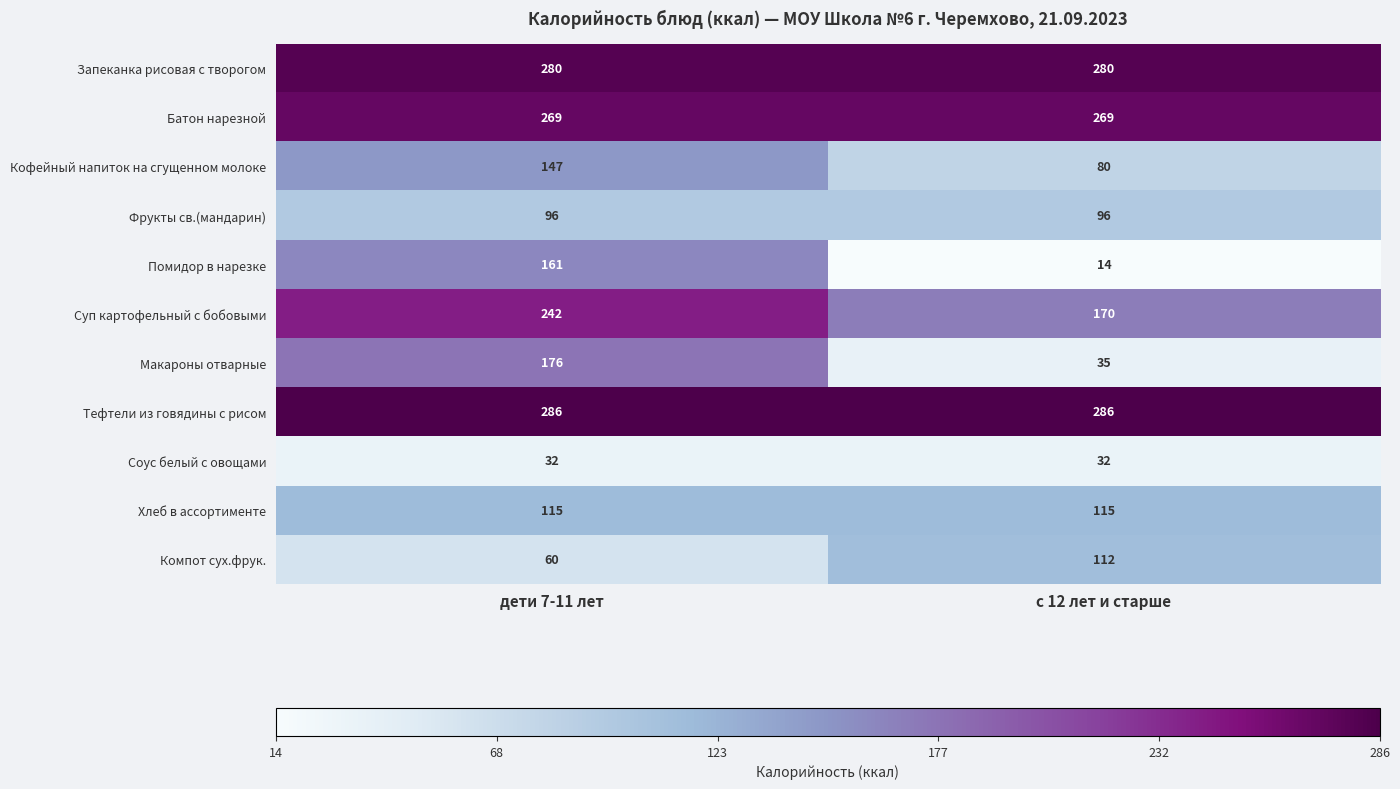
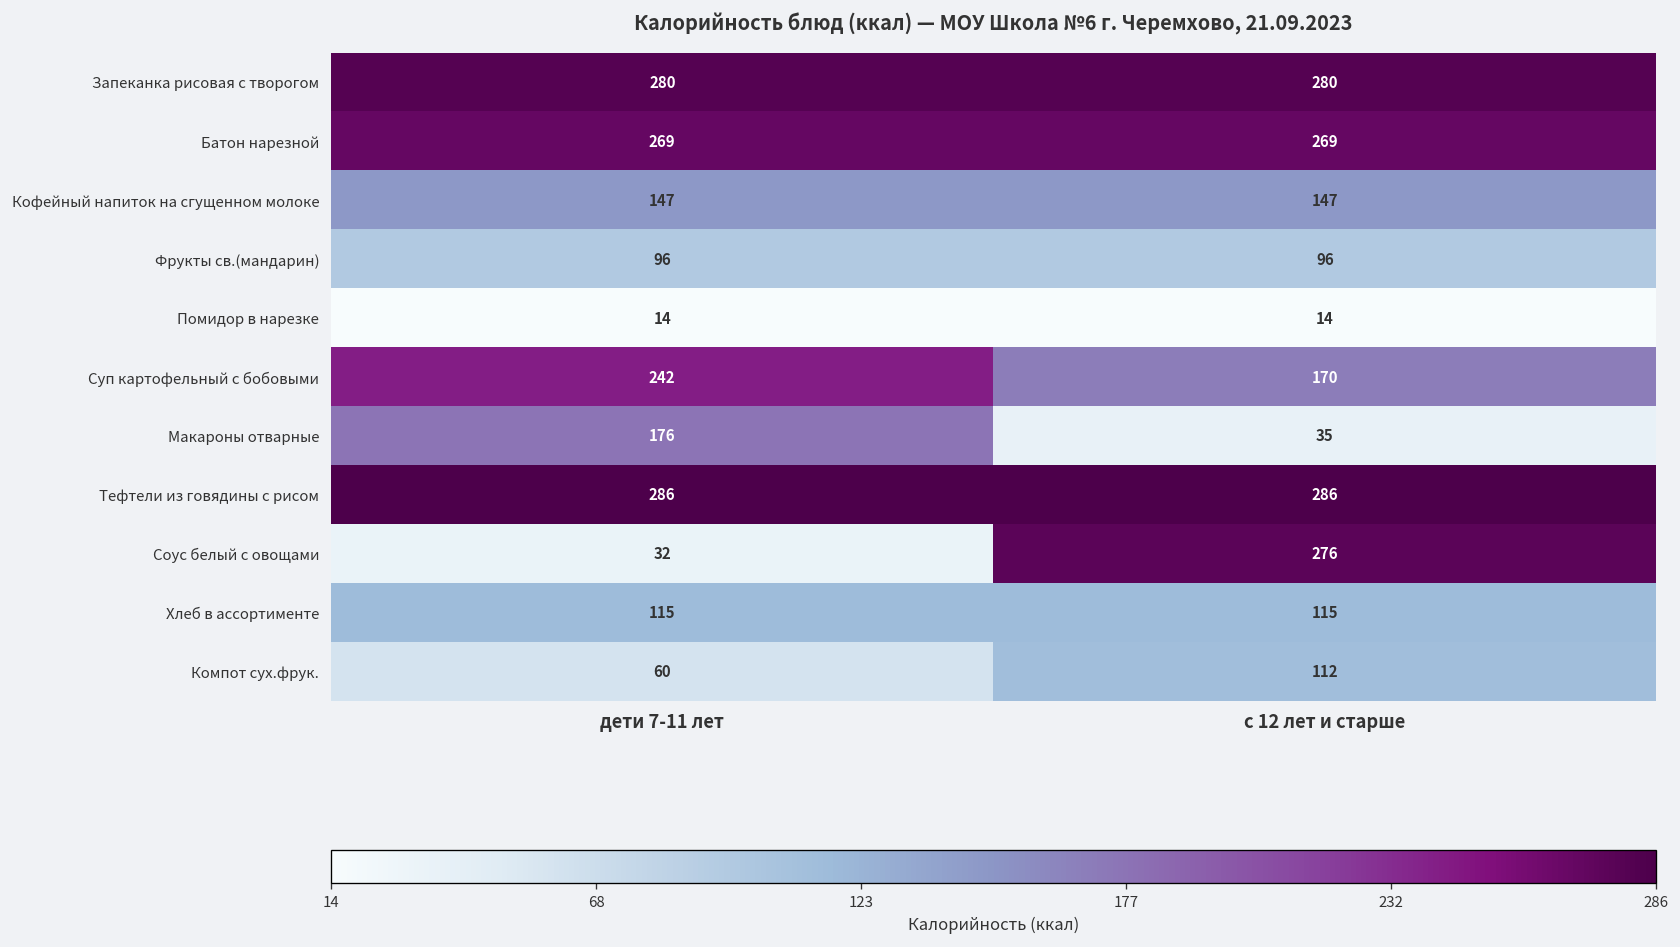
Кофейный напиток на сгущенном молоке, с 12 лет и старше: 80 -> 147
Помидор в нарезке, дети 7-11 лет: 161 -> 14
Соус белый с овощами, с 12 лет и старше: 32 -> 276
